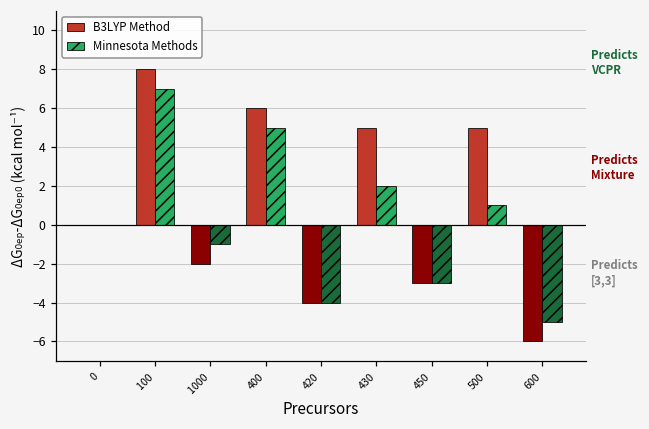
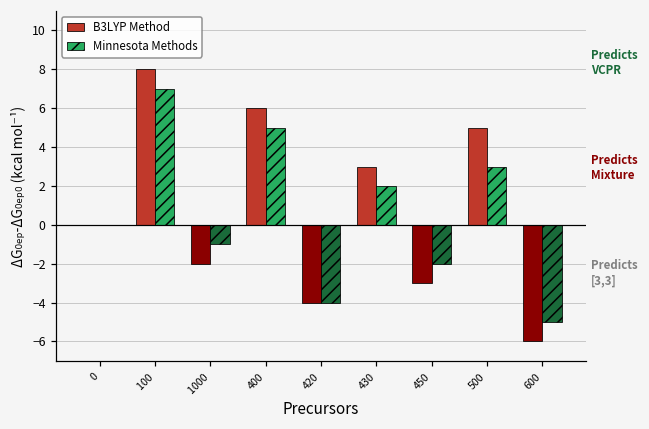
B3LYP Method, 430: 5 -> 3
Minnesota Methods, 450: -3 -> -2
Minnesota Methods, 500: 1 -> 3
